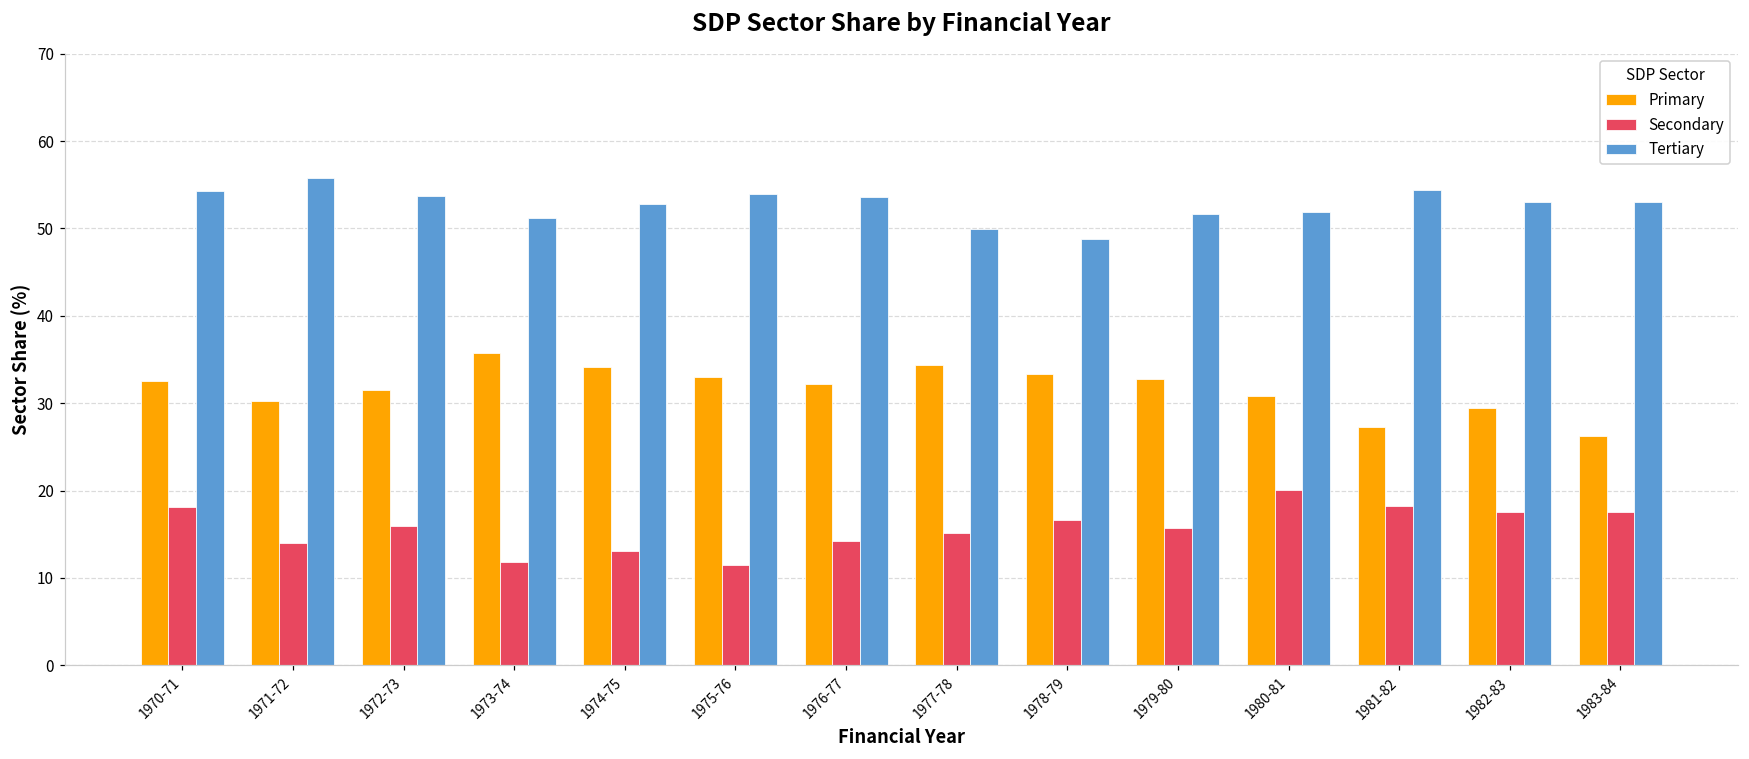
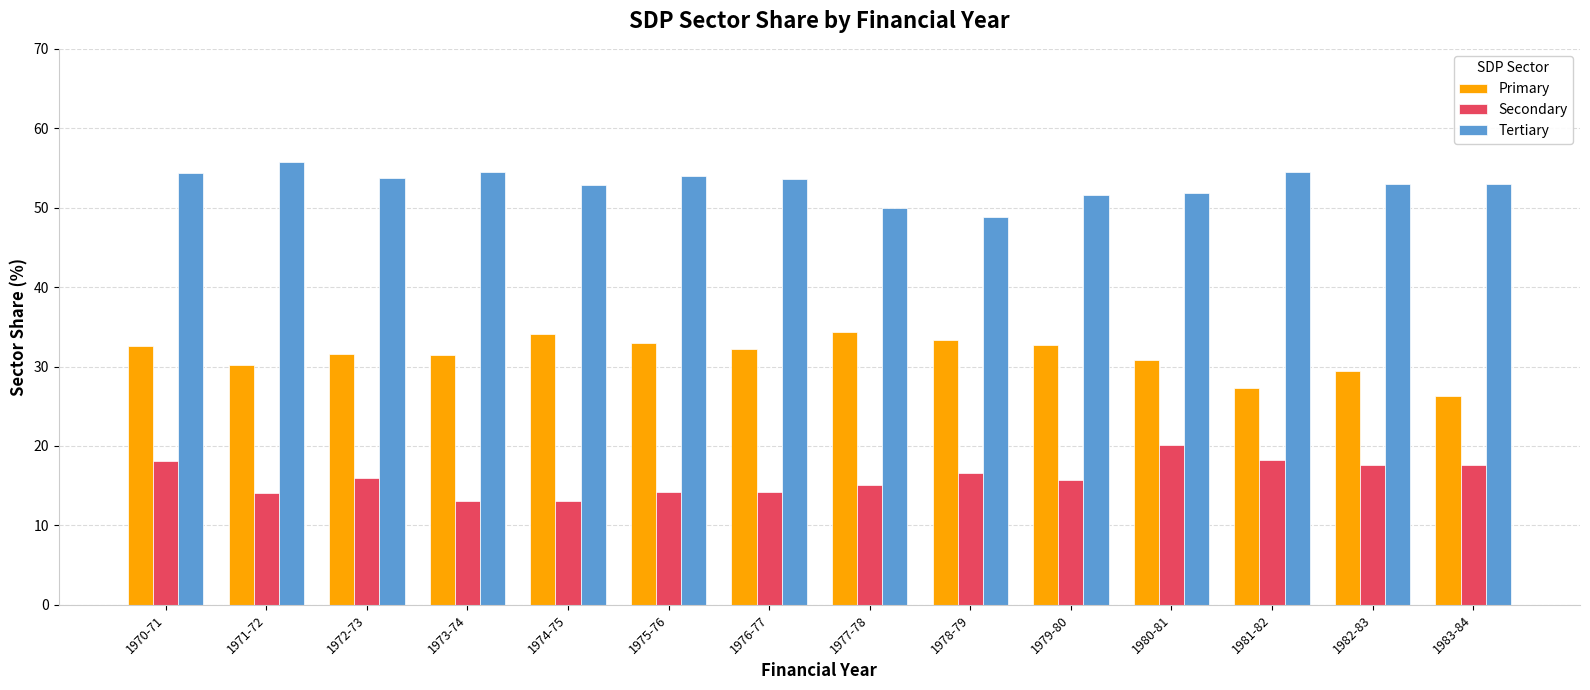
Primary, 1973-74: 36 -> 32
Secondary, 1973-74: 12 -> 13
Tertiary, 1973-74: 51 -> 54
Secondary, 1975-76: 12 -> 14
